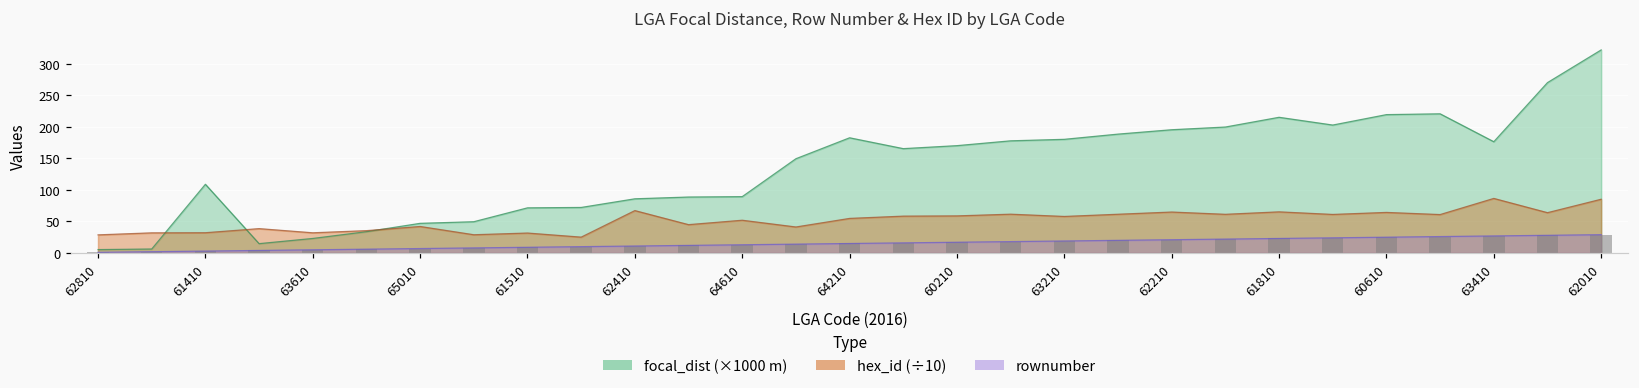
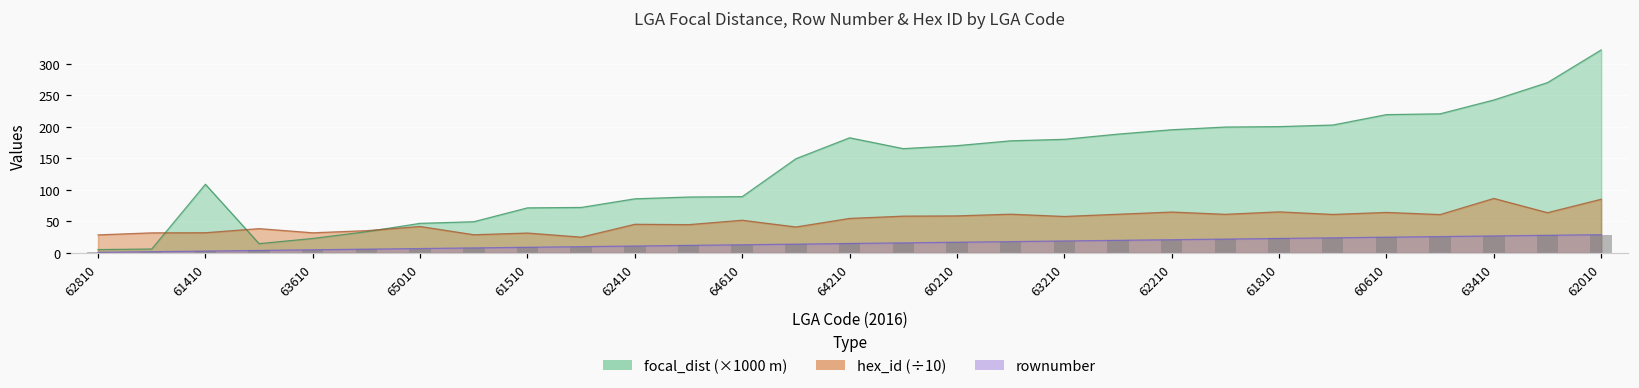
hex_id (÷10), 62410: 70 -> 50
focal_dist (×1000 m), 61810: 220 -> 200
focal_dist (×1000 m), 63410: 180 -> 240
